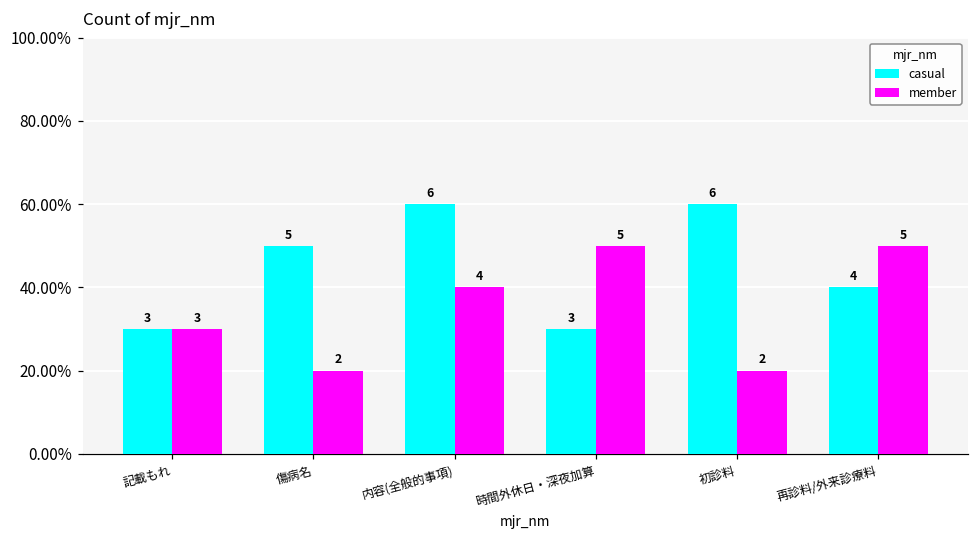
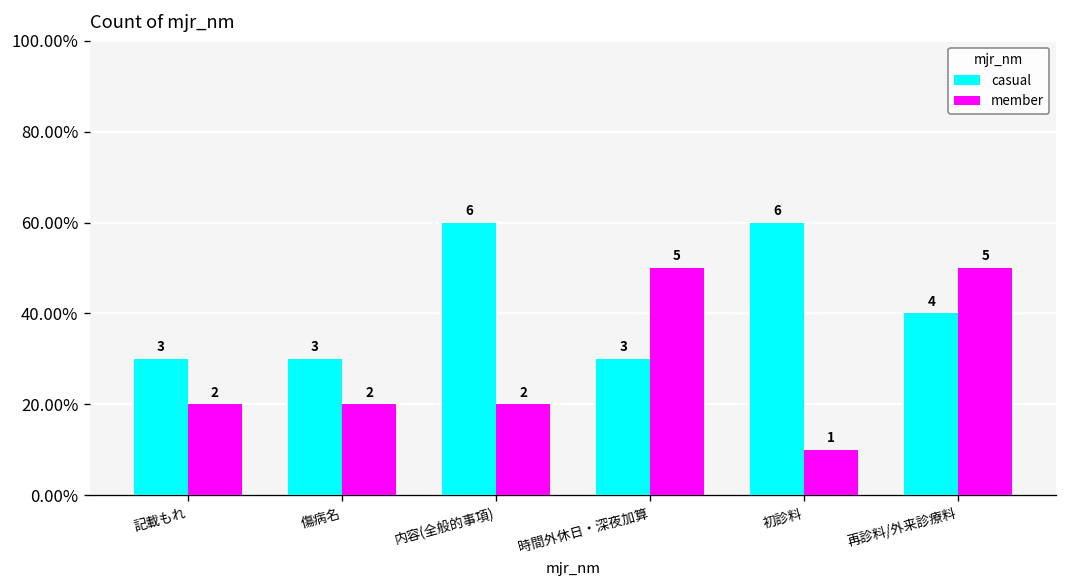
member, 記載もれ: 3 -> 2
casual, 傷病名: 5 -> 3
member, 内容(全般的事項): 4 -> 2
member, 初診料: 2 -> 1
